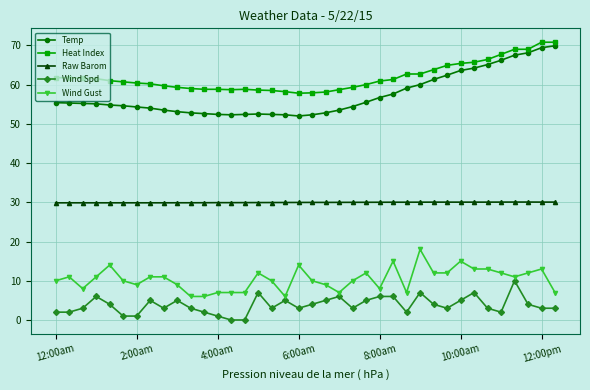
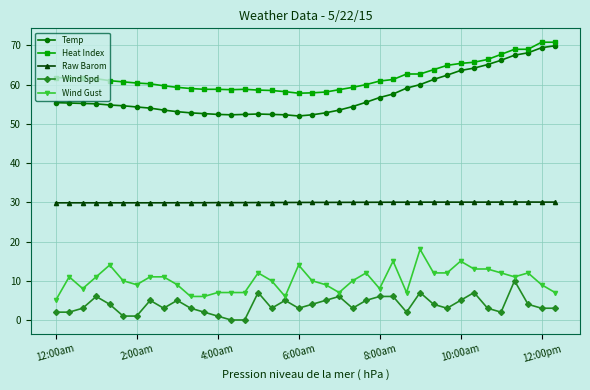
Wind Gust, 12:00am: 10 -> 5
Wind Gust, 12:00pm: 13 -> 9
